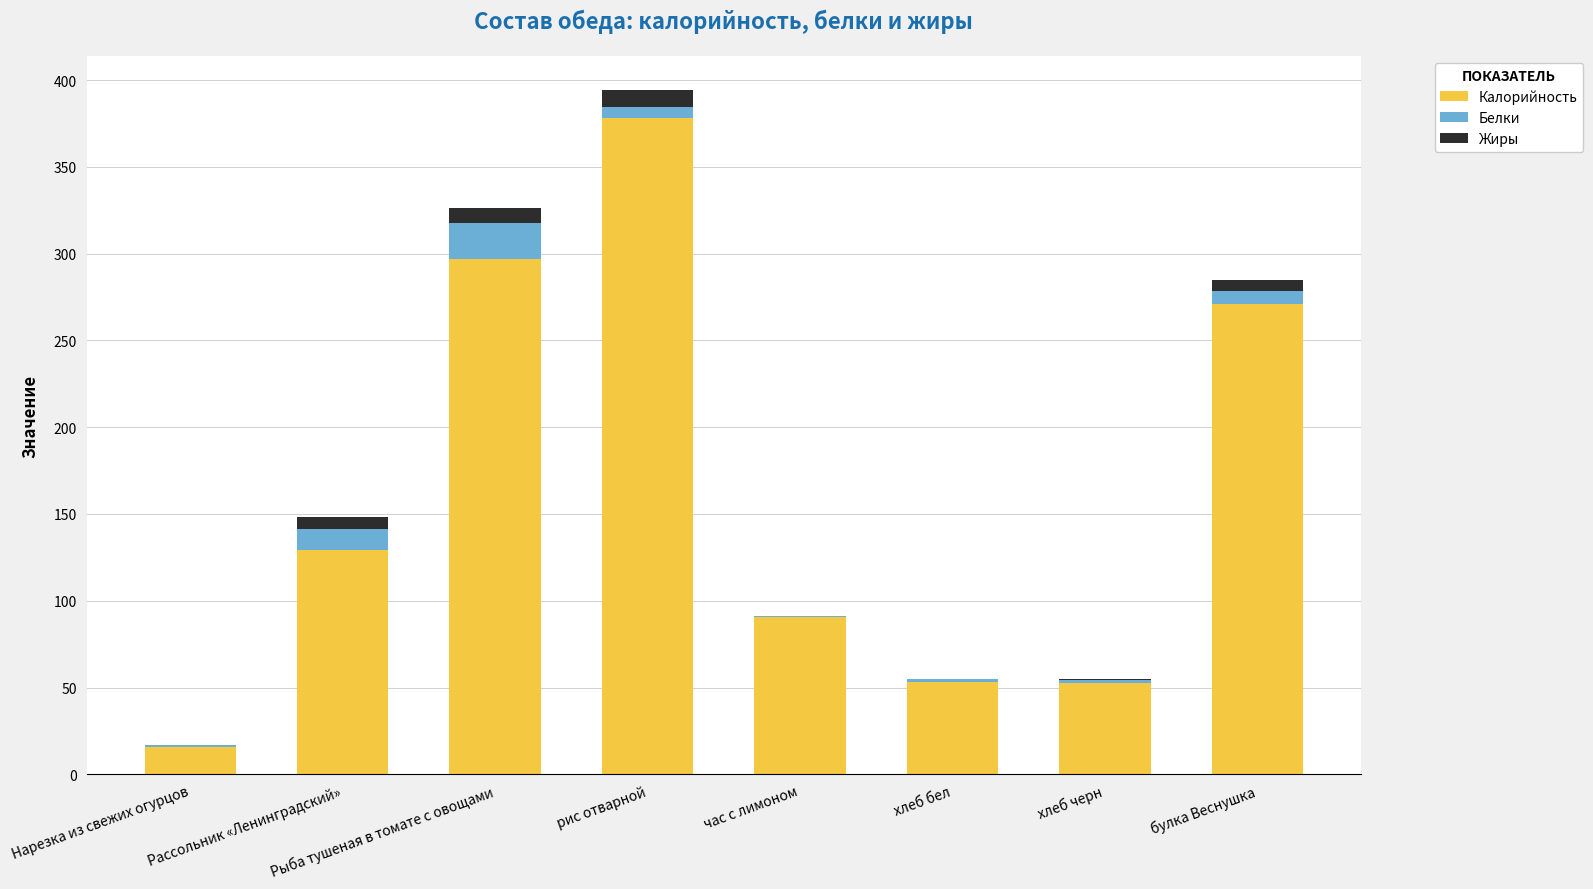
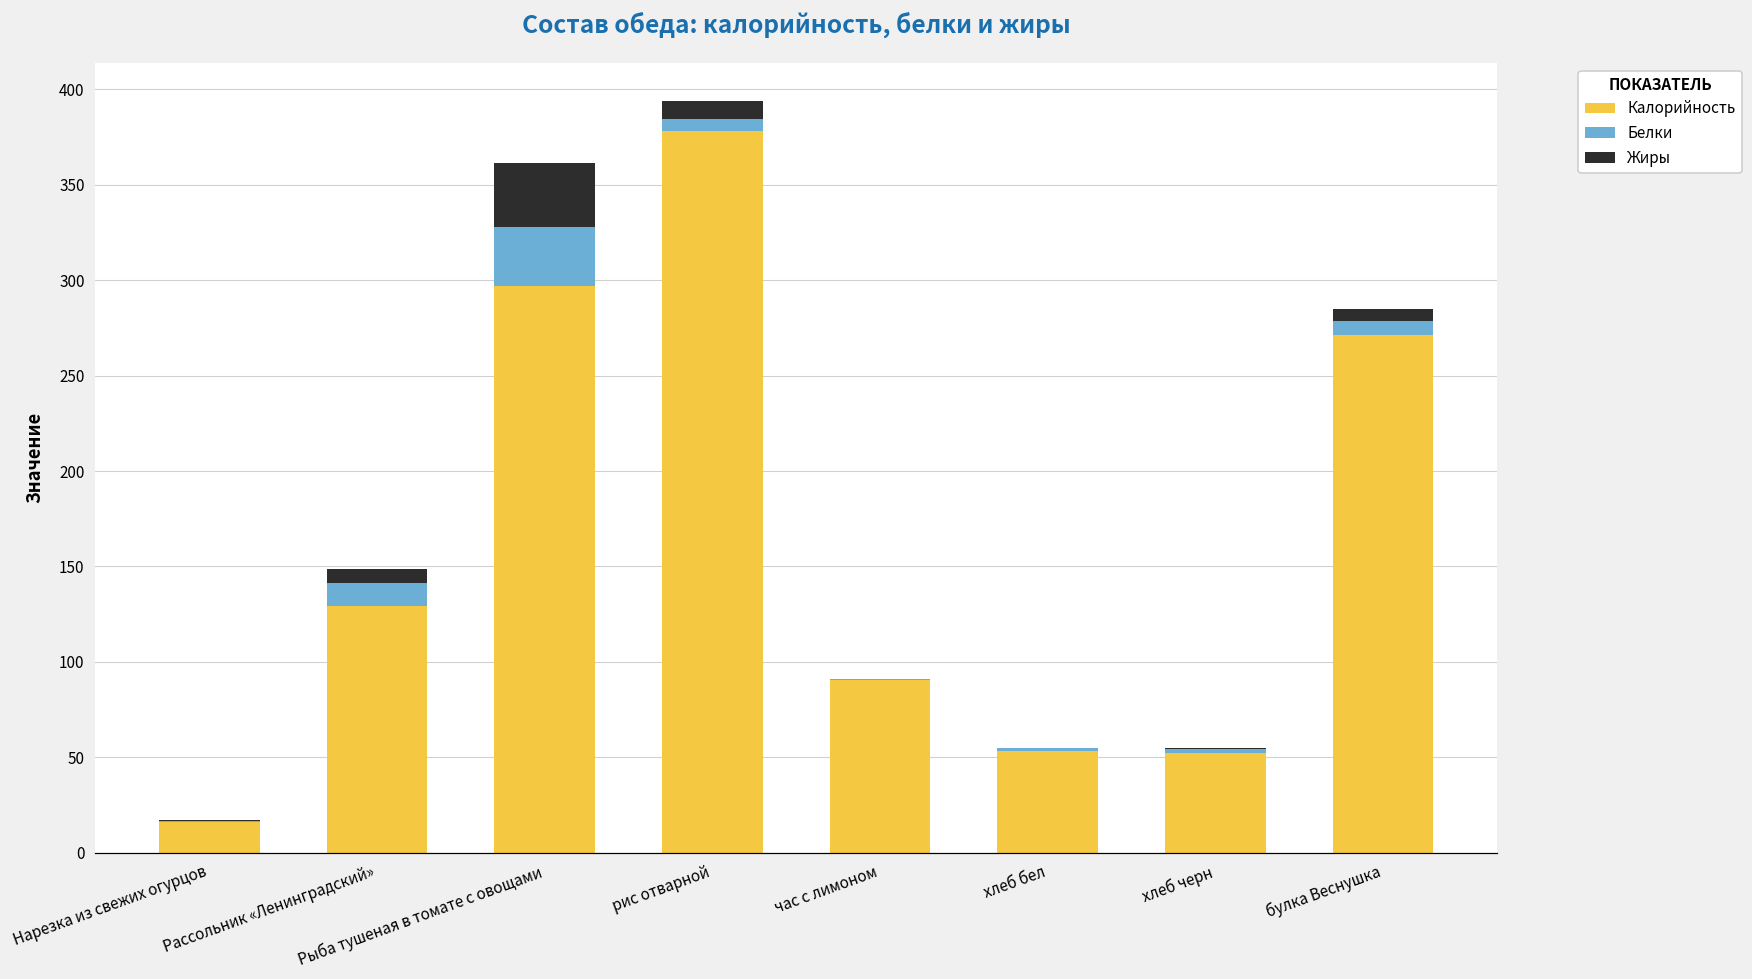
Белки, Рыба тушеная в томате с овощами: 21 -> 31
Жиры, Рыба тушеная в томате с овощами: 8 -> 33
